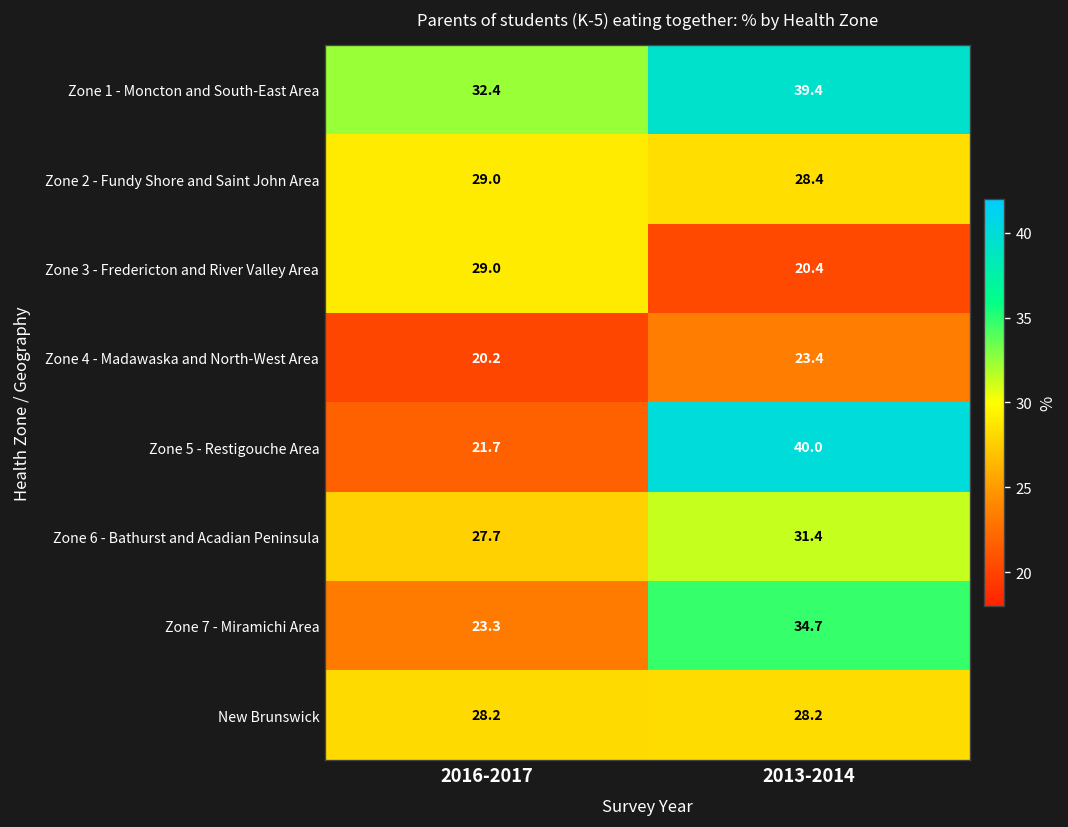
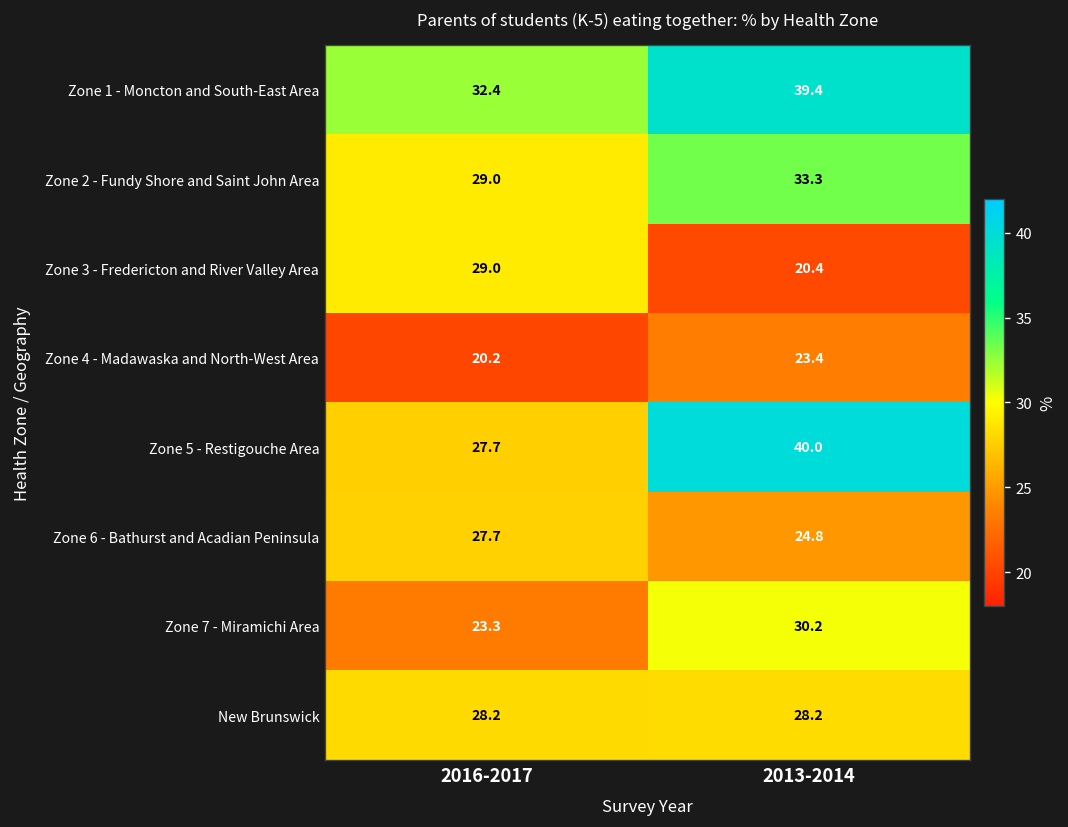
Zone 2 - Fundy Shore and Saint John Area, 2013-2014: 28.4 -> 33.3
Zone 5 - Restigouche Area, 2016-2017: 21.7 -> 27.7
Zone 6 - Bathurst and Acadian Peninsula, 2013-2014: 31.4 -> 24.8
Zone 7 - Miramichi Area, 2013-2014: 34.7 -> 30.2
